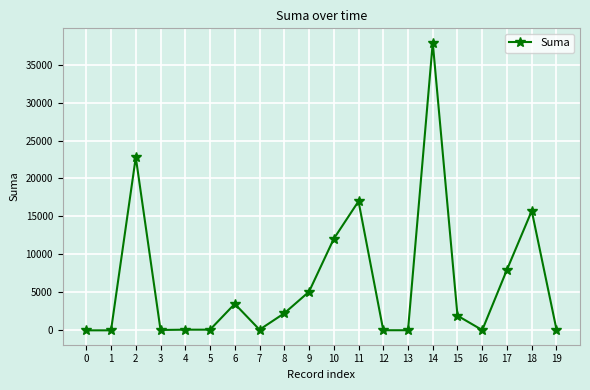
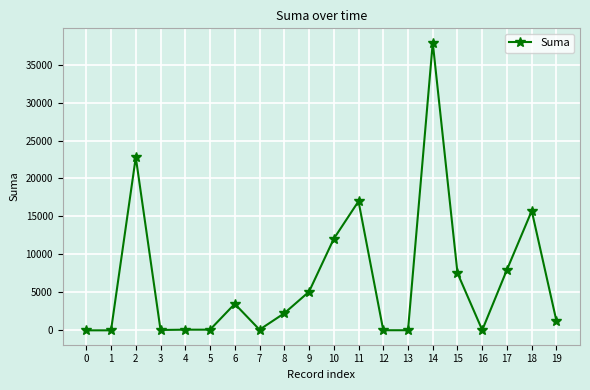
15: 2000 -> 8000
19: 0 -> 1000
